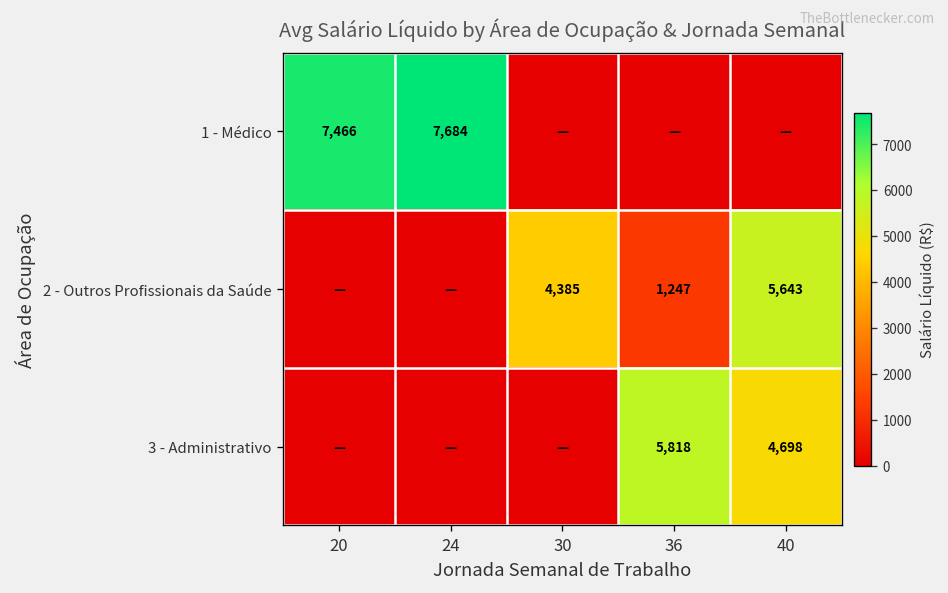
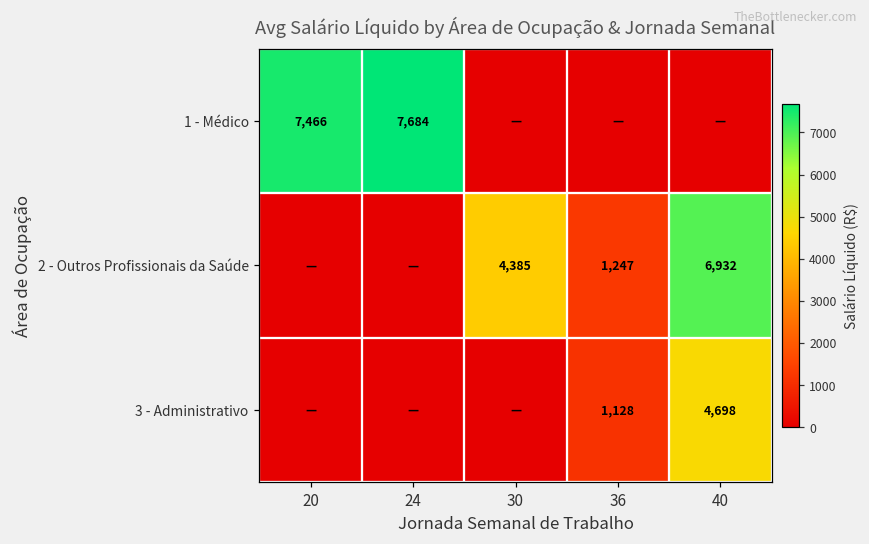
2 - Outros Profissionais da Saúde, 40: 5,643 -> 6,932
3 - Administrativo, 36: 5,818 -> 1,128
